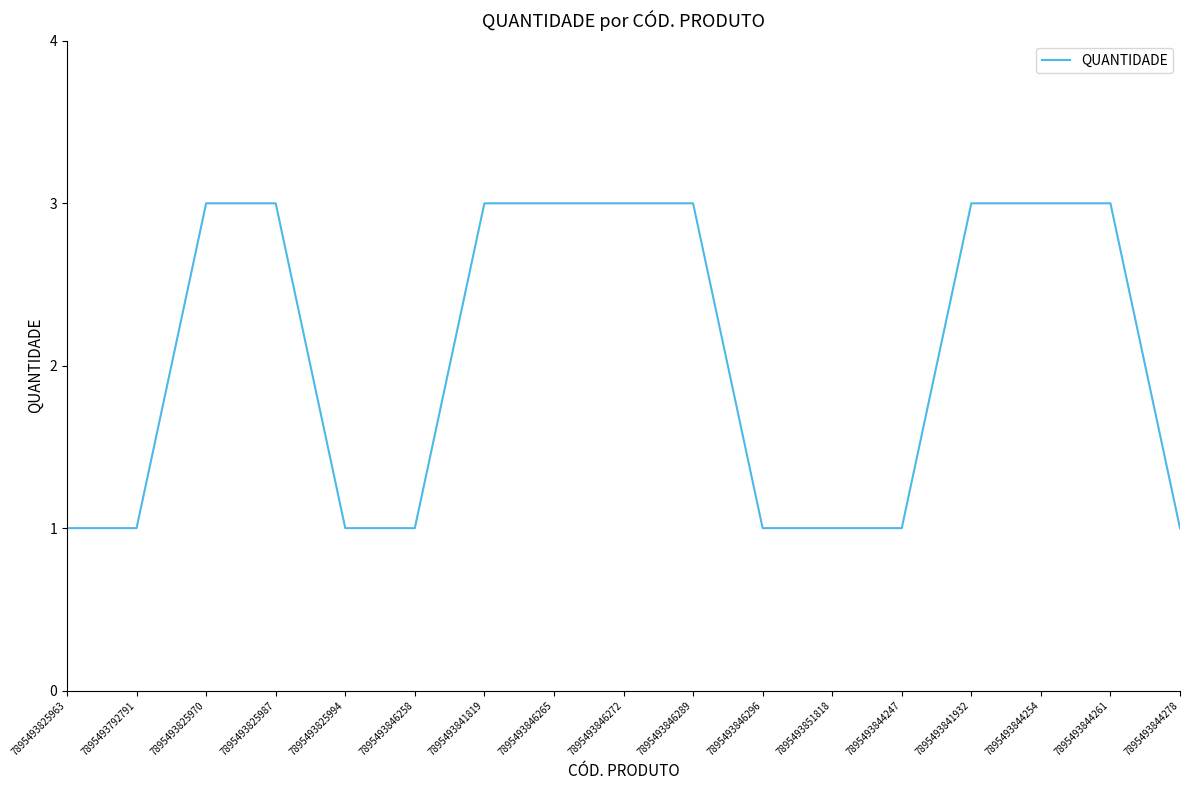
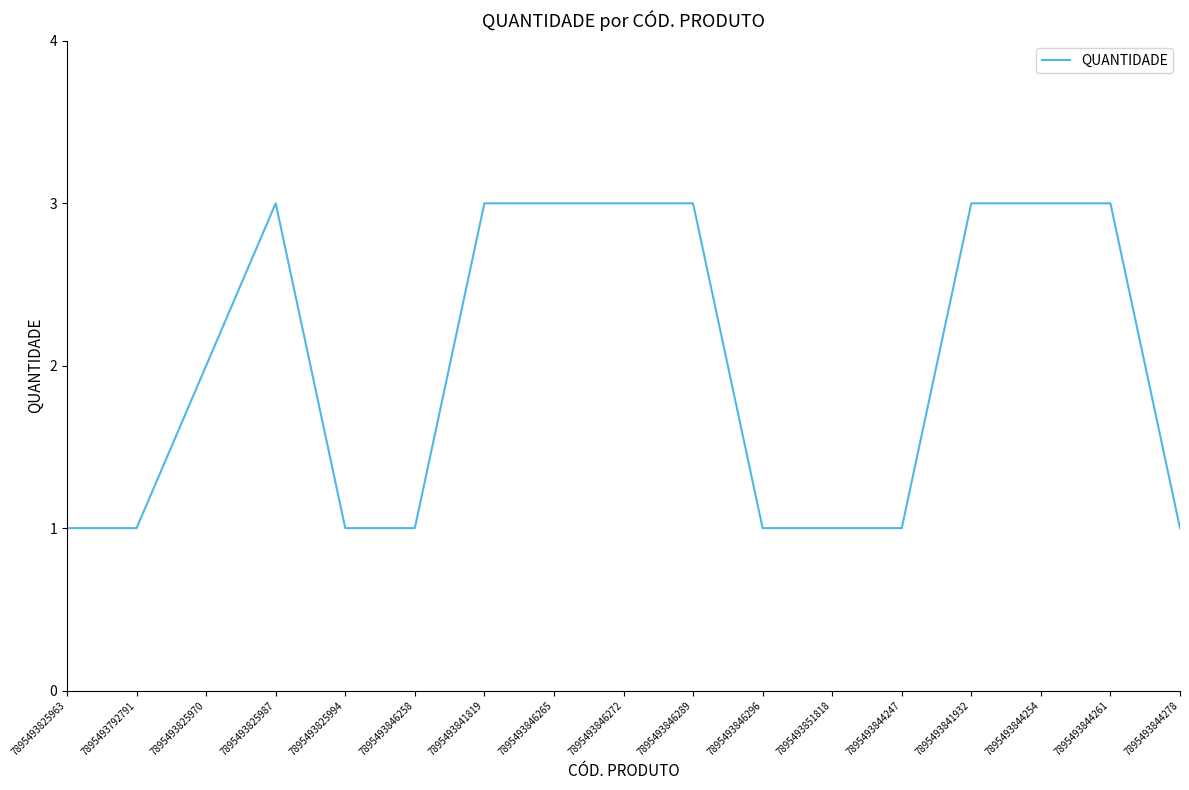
7895493825970: 3 -> 2
